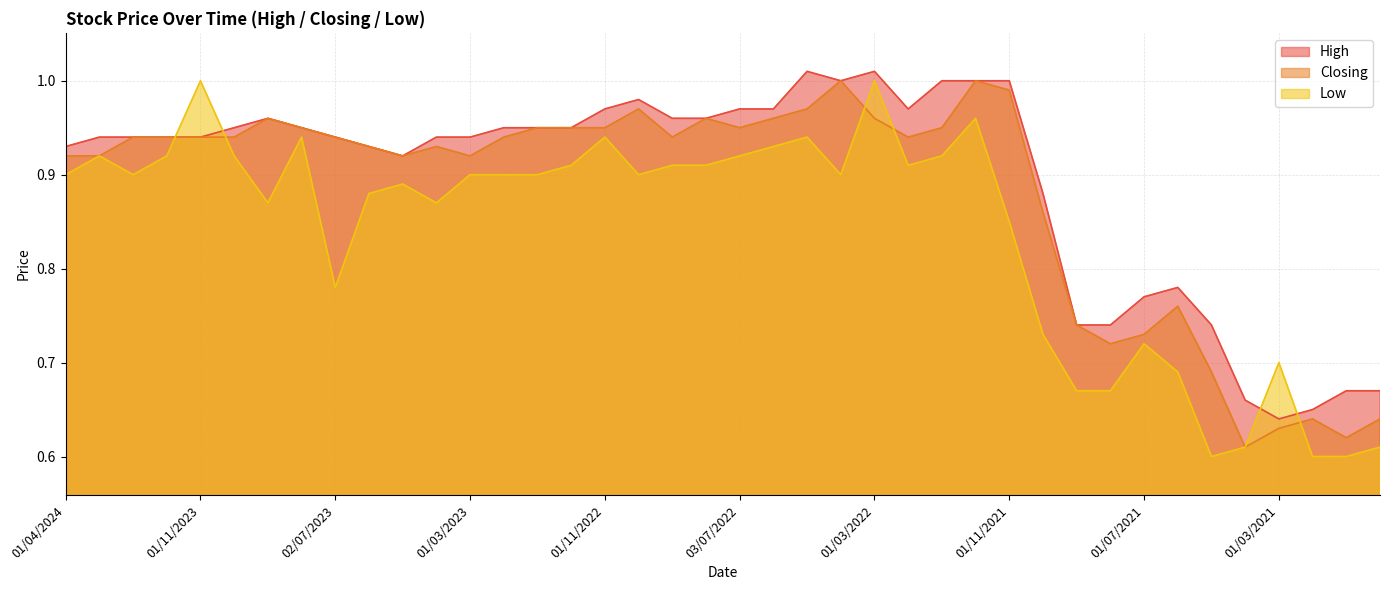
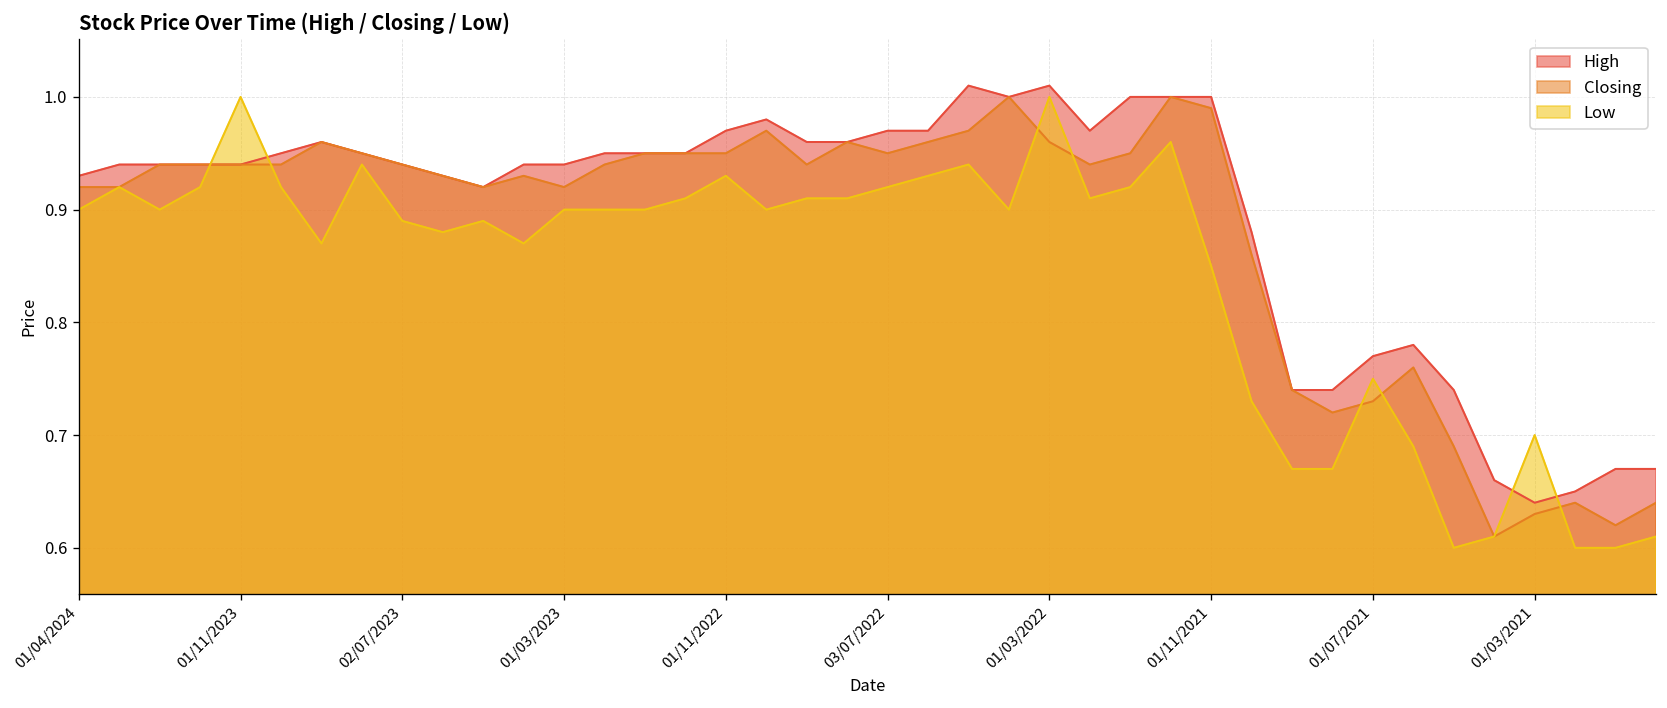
Low, 02/07/2023: 0.78 -> 0.89
Low, 01/11/2022: 0.94 -> 0.93
Low, 01/07/2021: 0.72 -> 0.75
